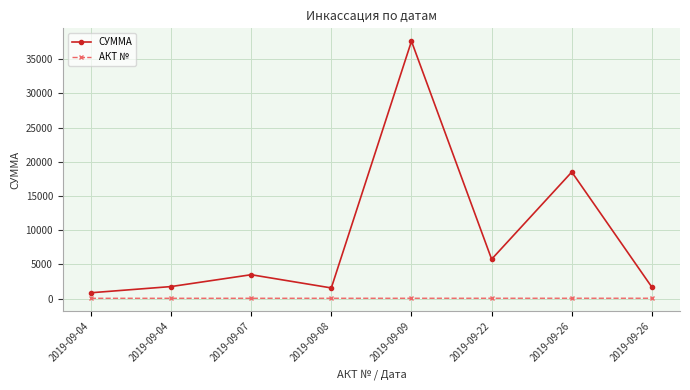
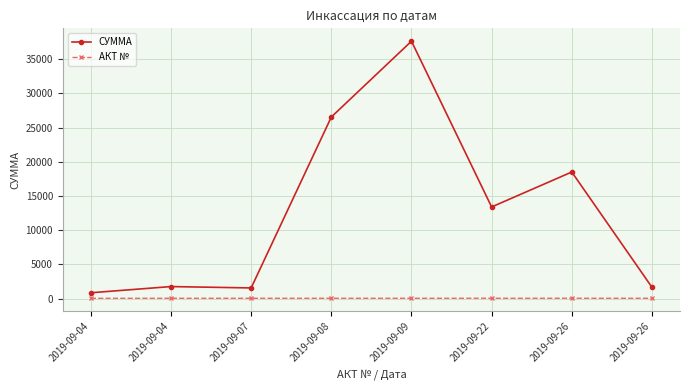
СУММА, 2019-09-07: 3000 -> 2000
СУММА, 2019-09-08: 2000 -> 27000
СУММА, 2019-09-22: 6000 -> 13000
